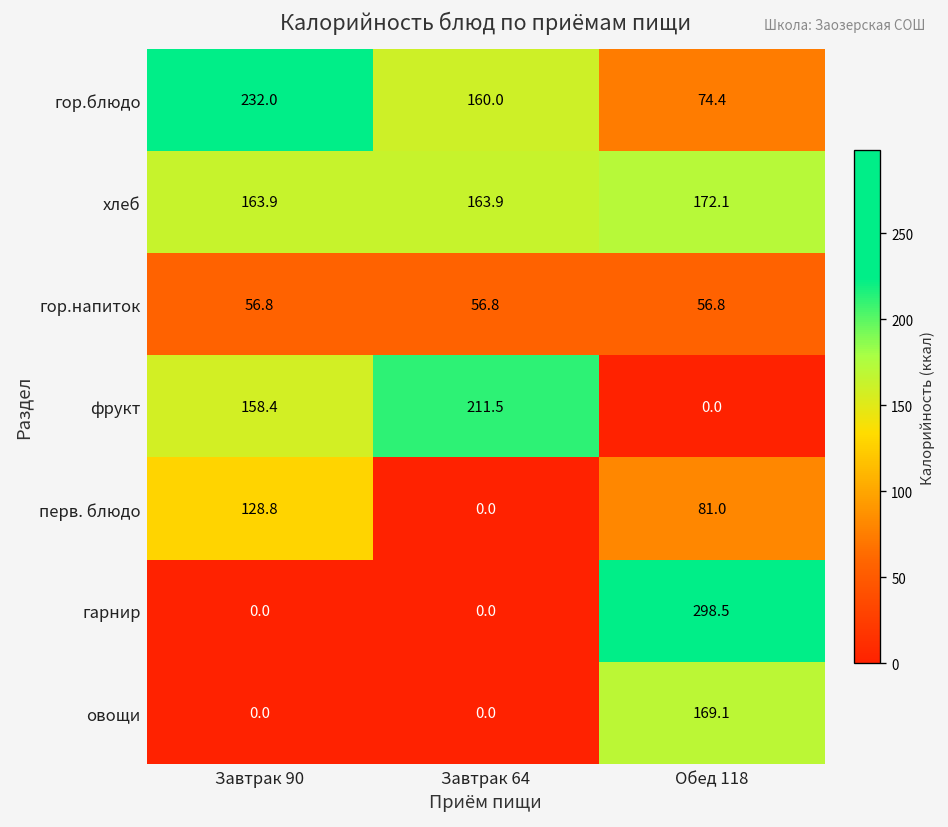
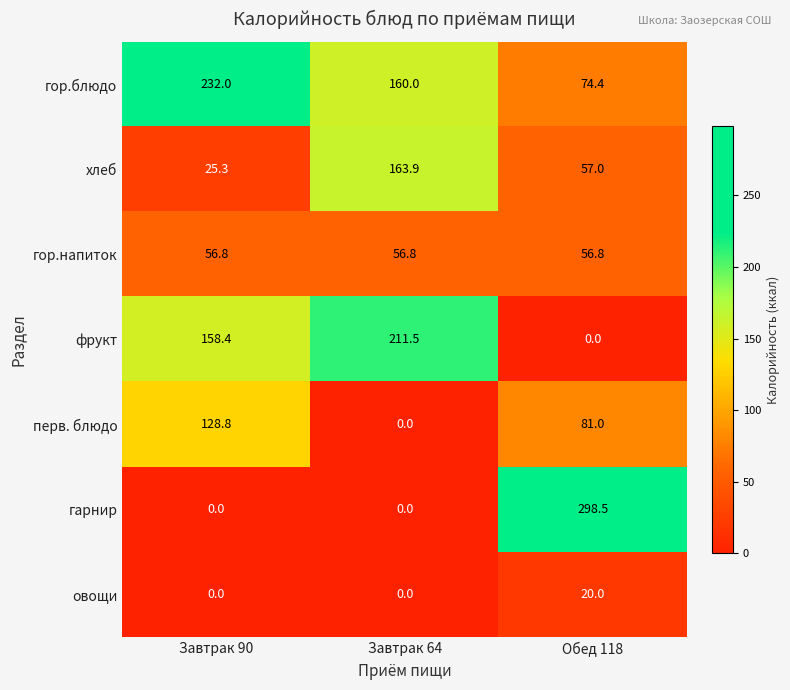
хлеб, Завтрак 90: 163.9 -> 25.3
хлеб, Обед 118: 172.1 -> 57.0
овощи, Обед 118: 169.1 -> 20.0
